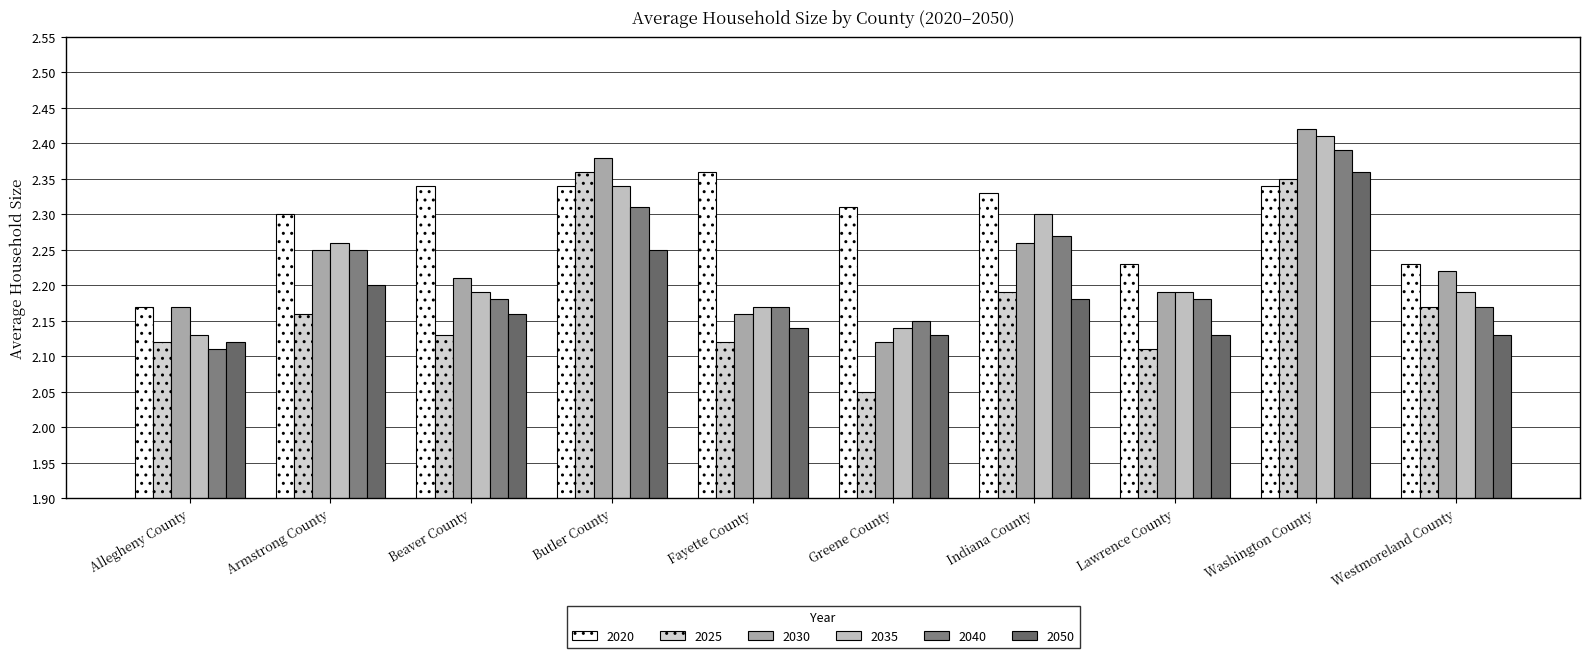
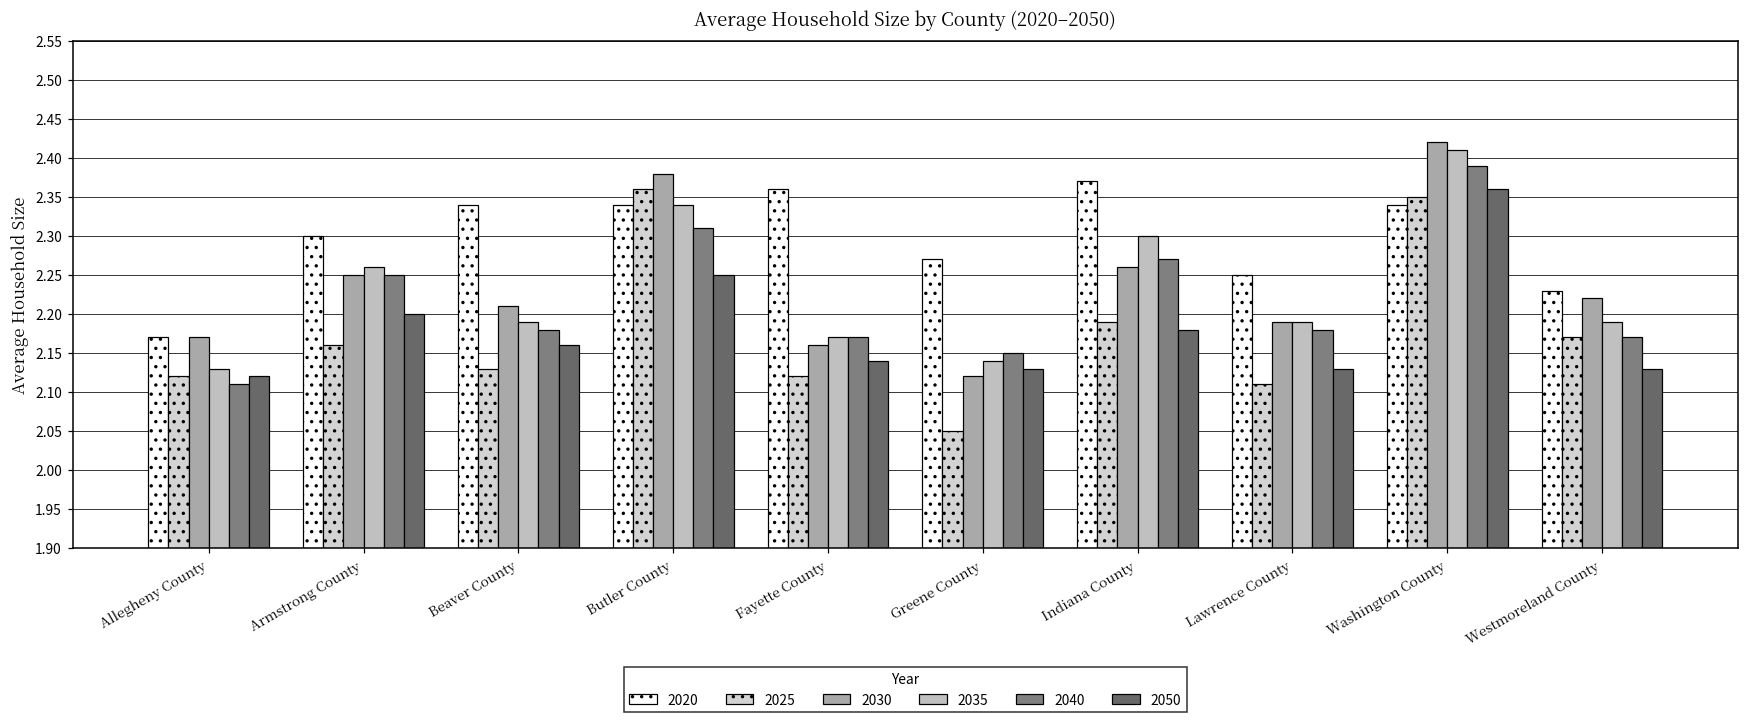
2020, Greene County: 2.31 -> 2.27
2020, Indiana County: 2.33 -> 2.37
2020, Lawrence County: 2.23 -> 2.25
